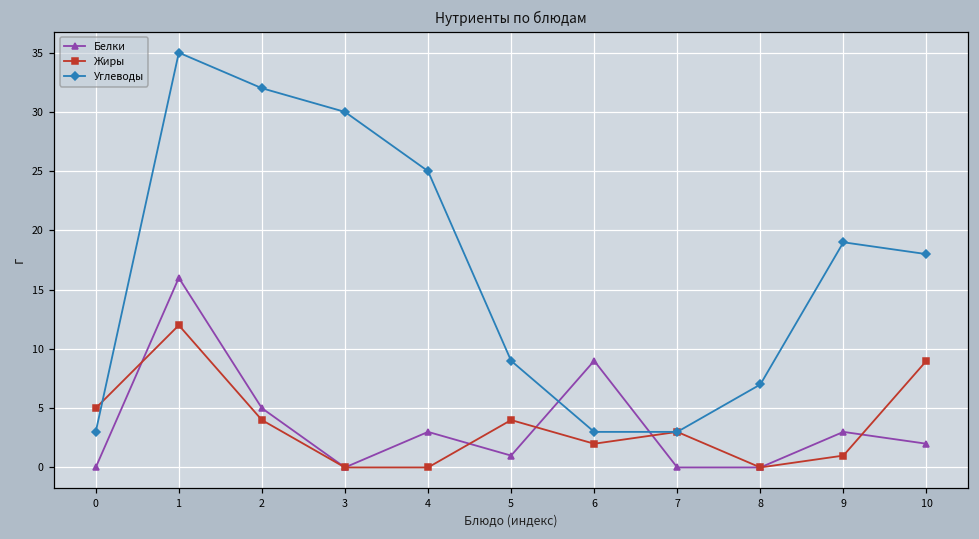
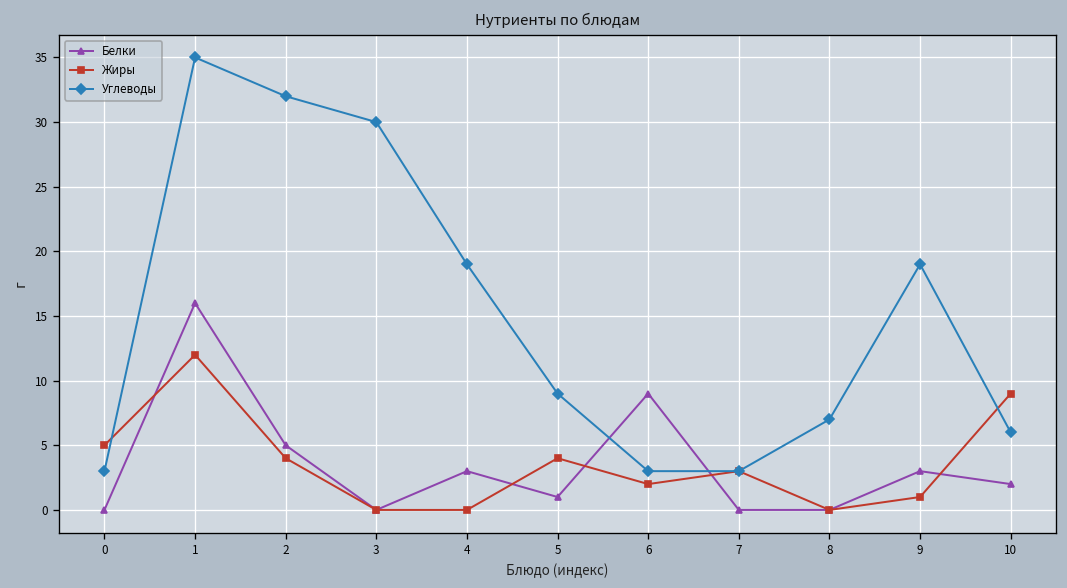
Углеводы, 4: 25 -> 19
Углеводы, 10: 18 -> 6
